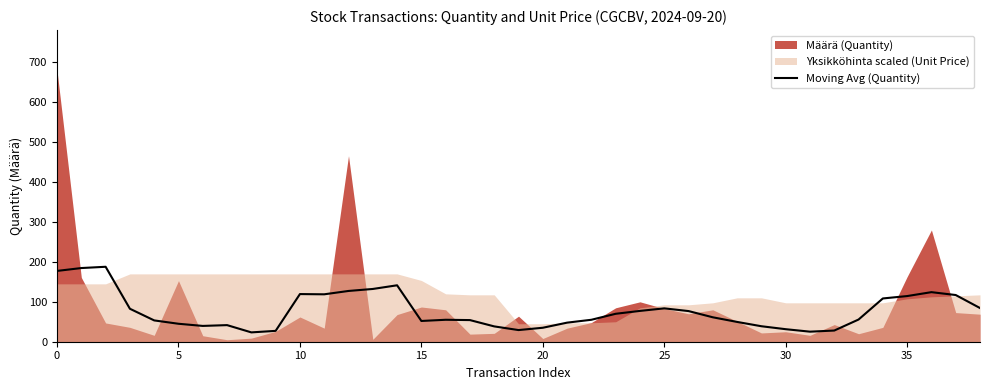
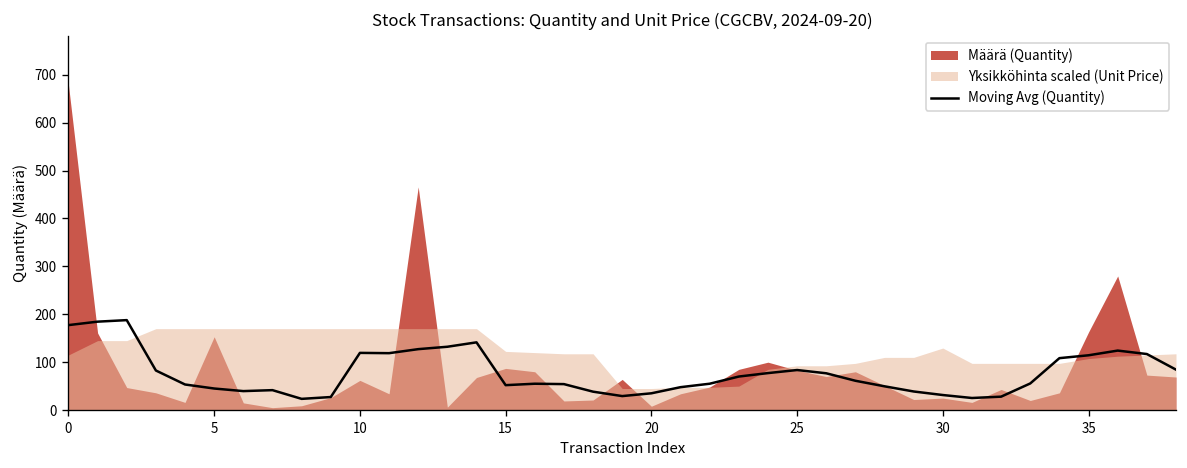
Yksikköhinta scaled (Unit Price), 0: 140 -> 120
Yksikköhinta scaled (Unit Price), 15: 150 -> 120
Yksikköhinta scaled (Unit Price), 30: 100 -> 130
